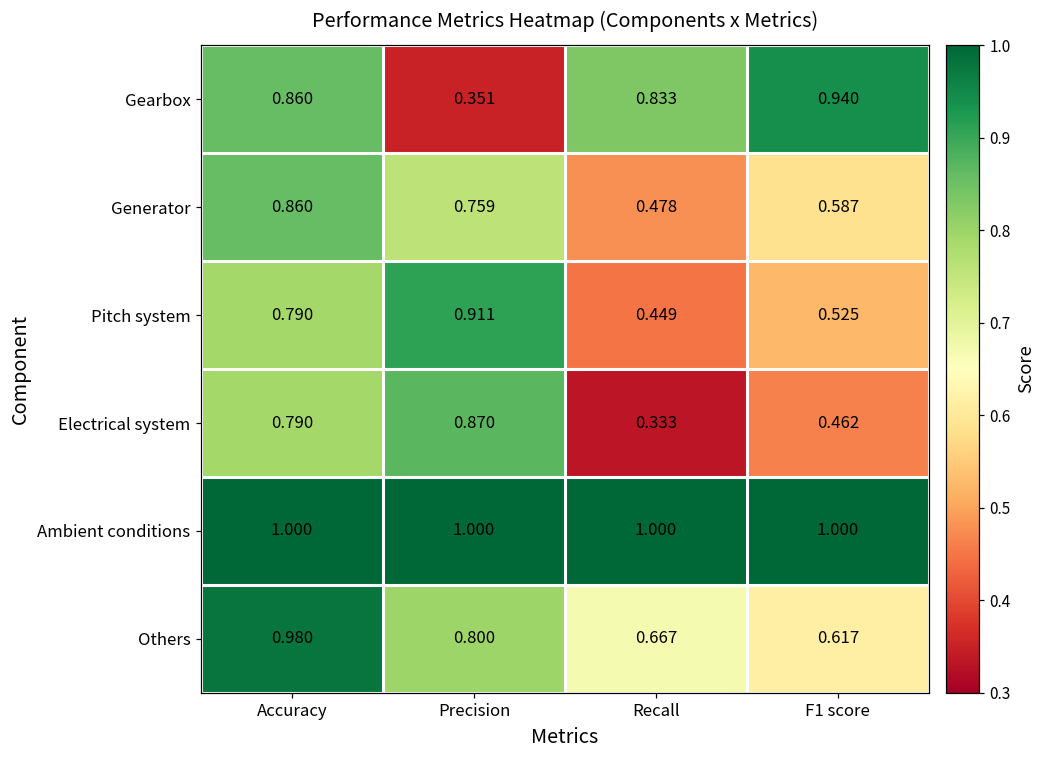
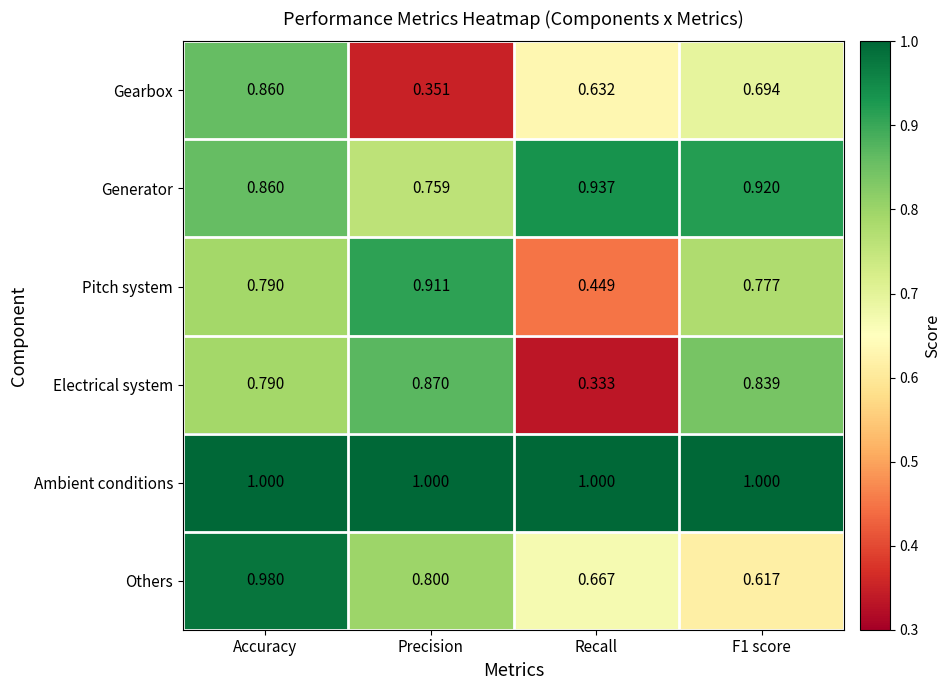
Gearbox, Recall: 0.833 -> 0.632
Gearbox, F1 score: 0.940 -> 0.694
Generator, Recall: 0.478 -> 0.937
Generator, F1 score: 0.587 -> 0.920
Pitch system, F1 score: 0.525 -> 0.777
Electrical system, F1 score: 0.462 -> 0.839
